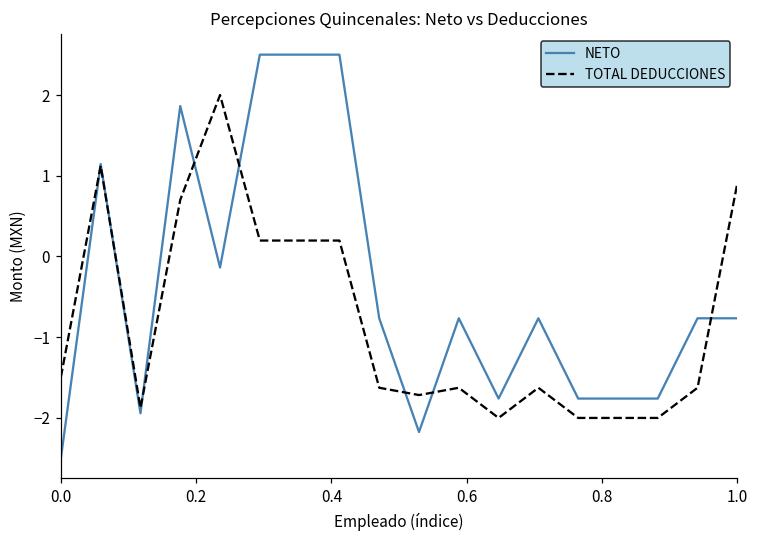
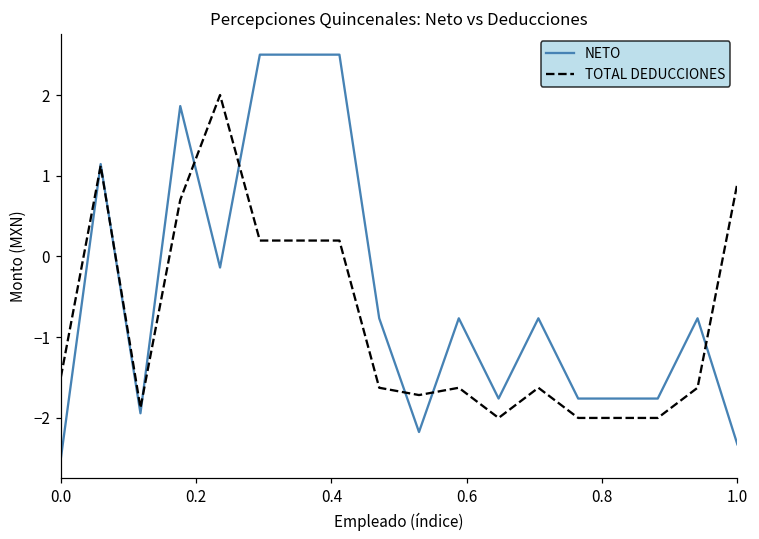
NETO, 1.0: -0.8 -> -2.3
